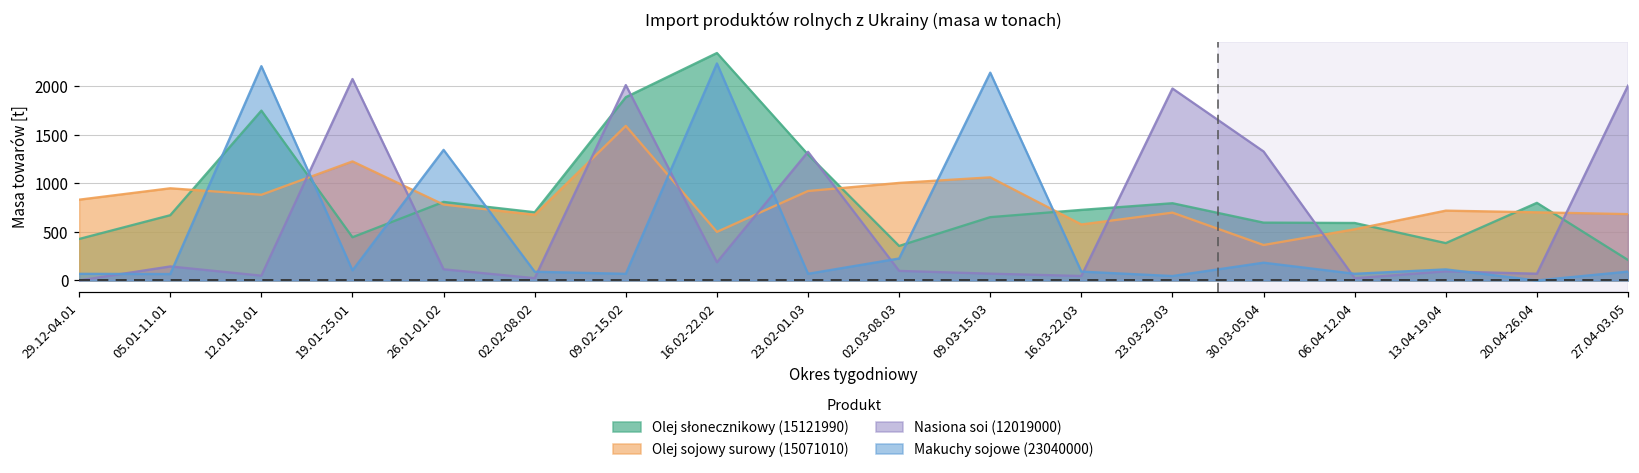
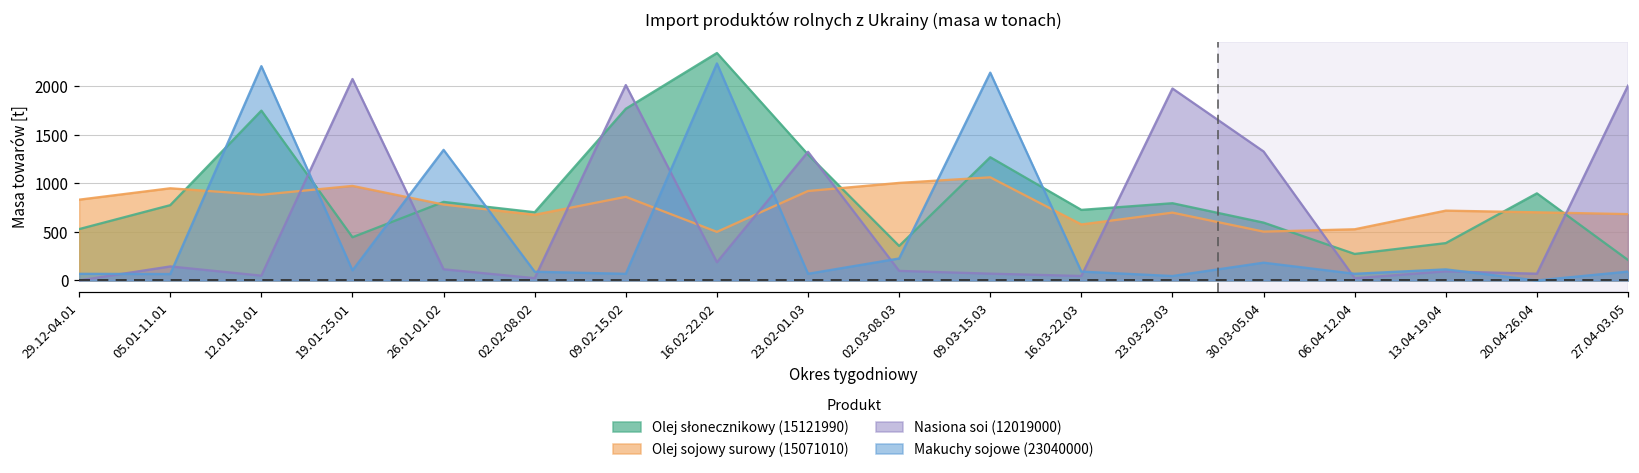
Olej słonecznikowy (15121990), 29.12-04.01: 400 -> 500
Olej słonecznikowy (15121990), 05.01-11.01: 700 -> 800
Olej sojowy surowy (15071010), 19.01-25.01: 1200 -> 1000
Olej słonecznikowy (15121990), 09.02-15.02: 1900 -> 1800
Olej sojowy surowy (15071010), 09.02-15.02: 1600 -> 900
Olej słonecznikowy (15121990), 09.03-15.03: 700 -> 1300
Olej sojowy surowy (15071010), 30.03-05.04: 400 -> 500
Olej słonecznikowy (15121990), 06.04-12.04: 600 -> 300
Olej słonecznikowy (15121990), 20.04-26.04: 800 -> 900
